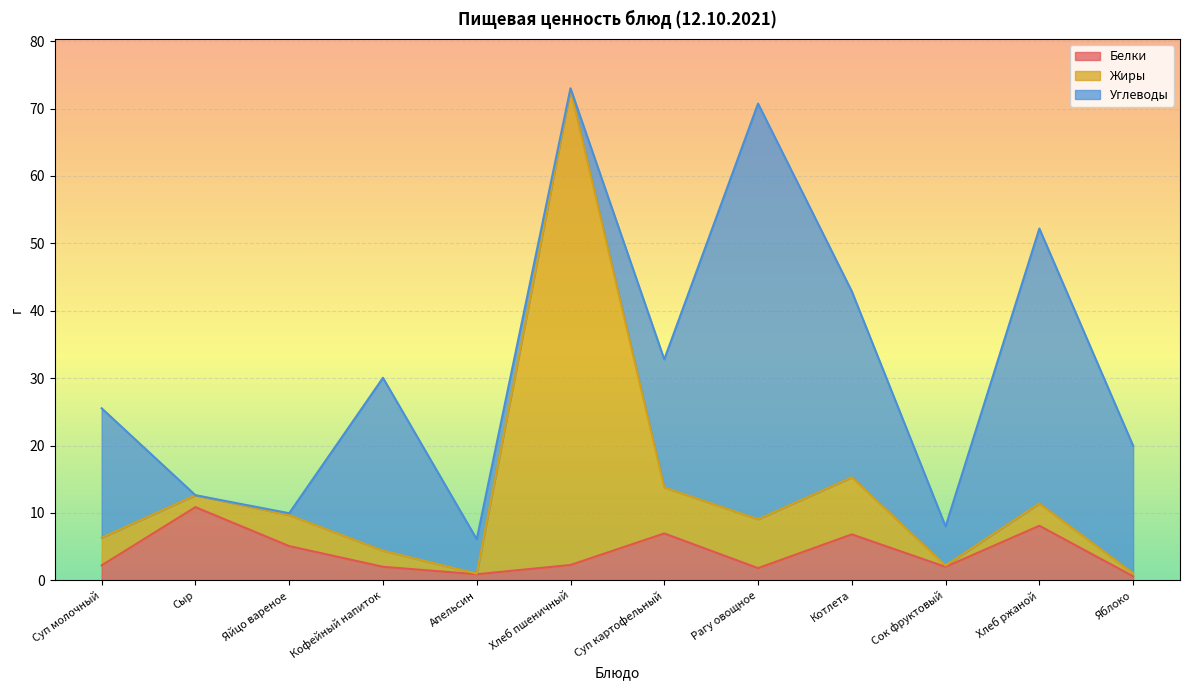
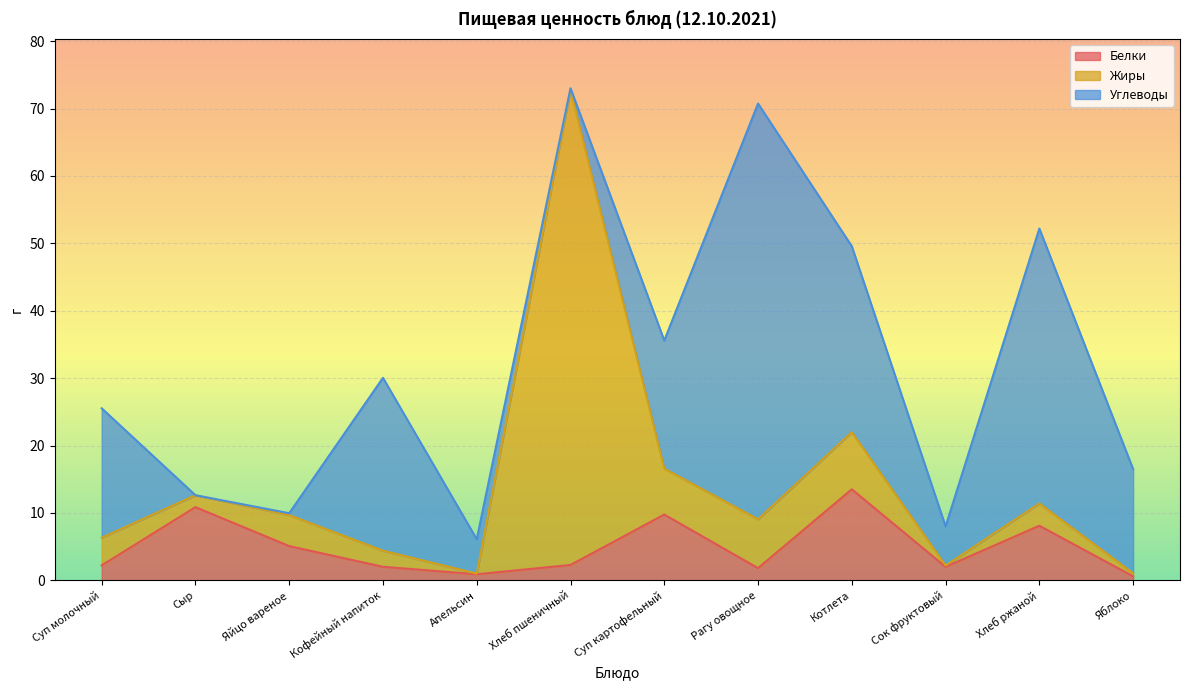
Белки, Суп картофельный: 7 -> 10
Белки, Котлета: 7 -> 14
Углеводы, Яблоко: 19 -> 15
